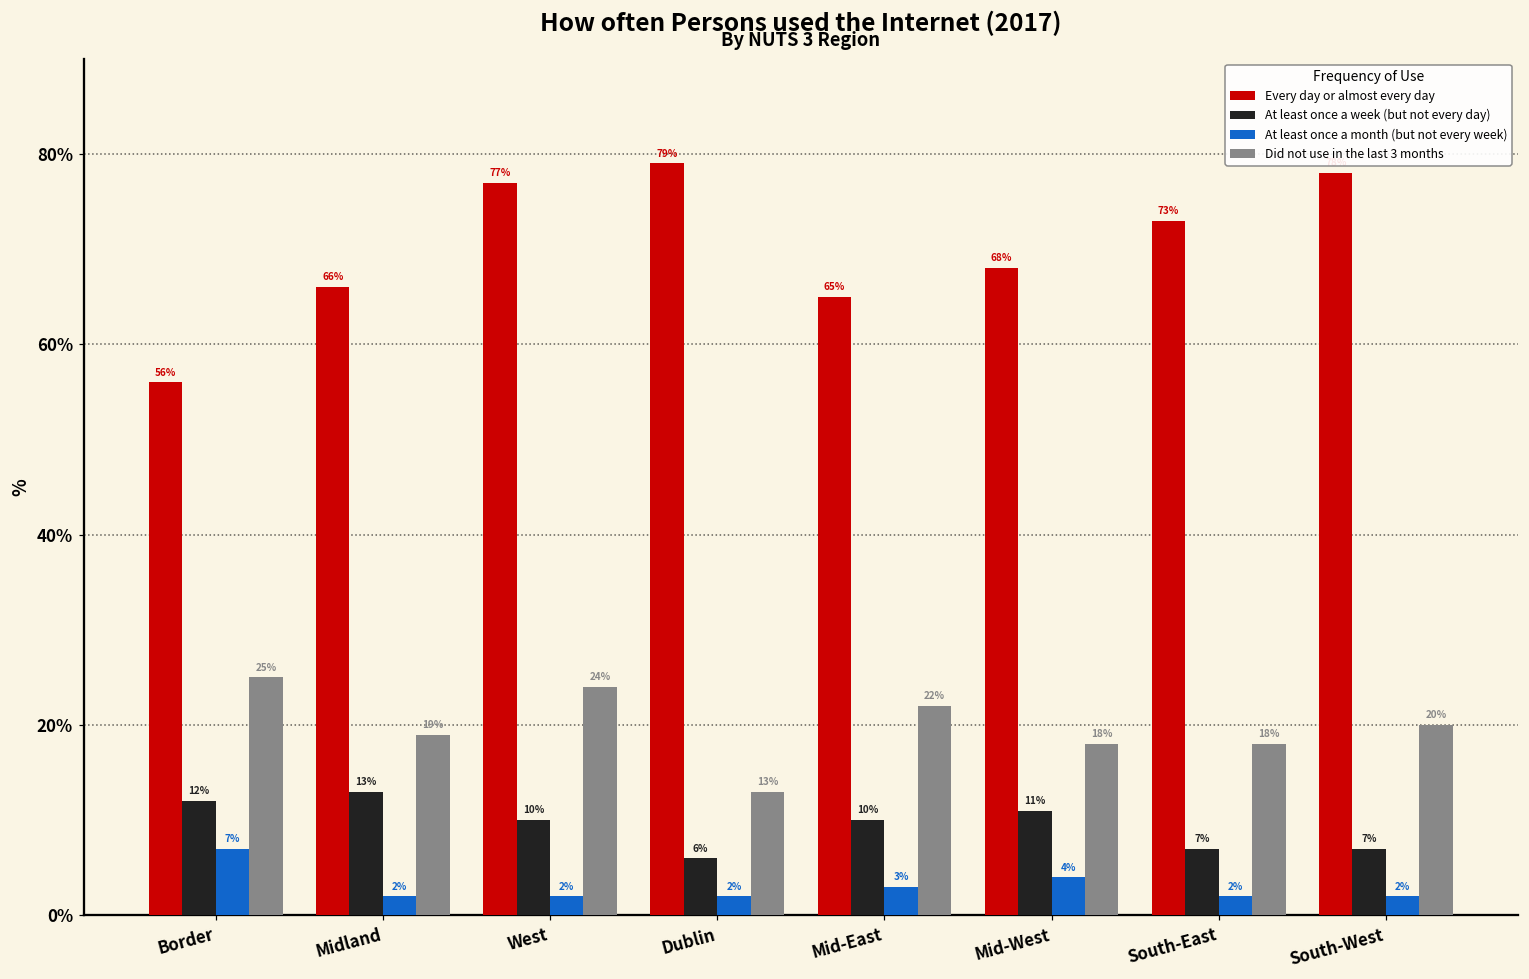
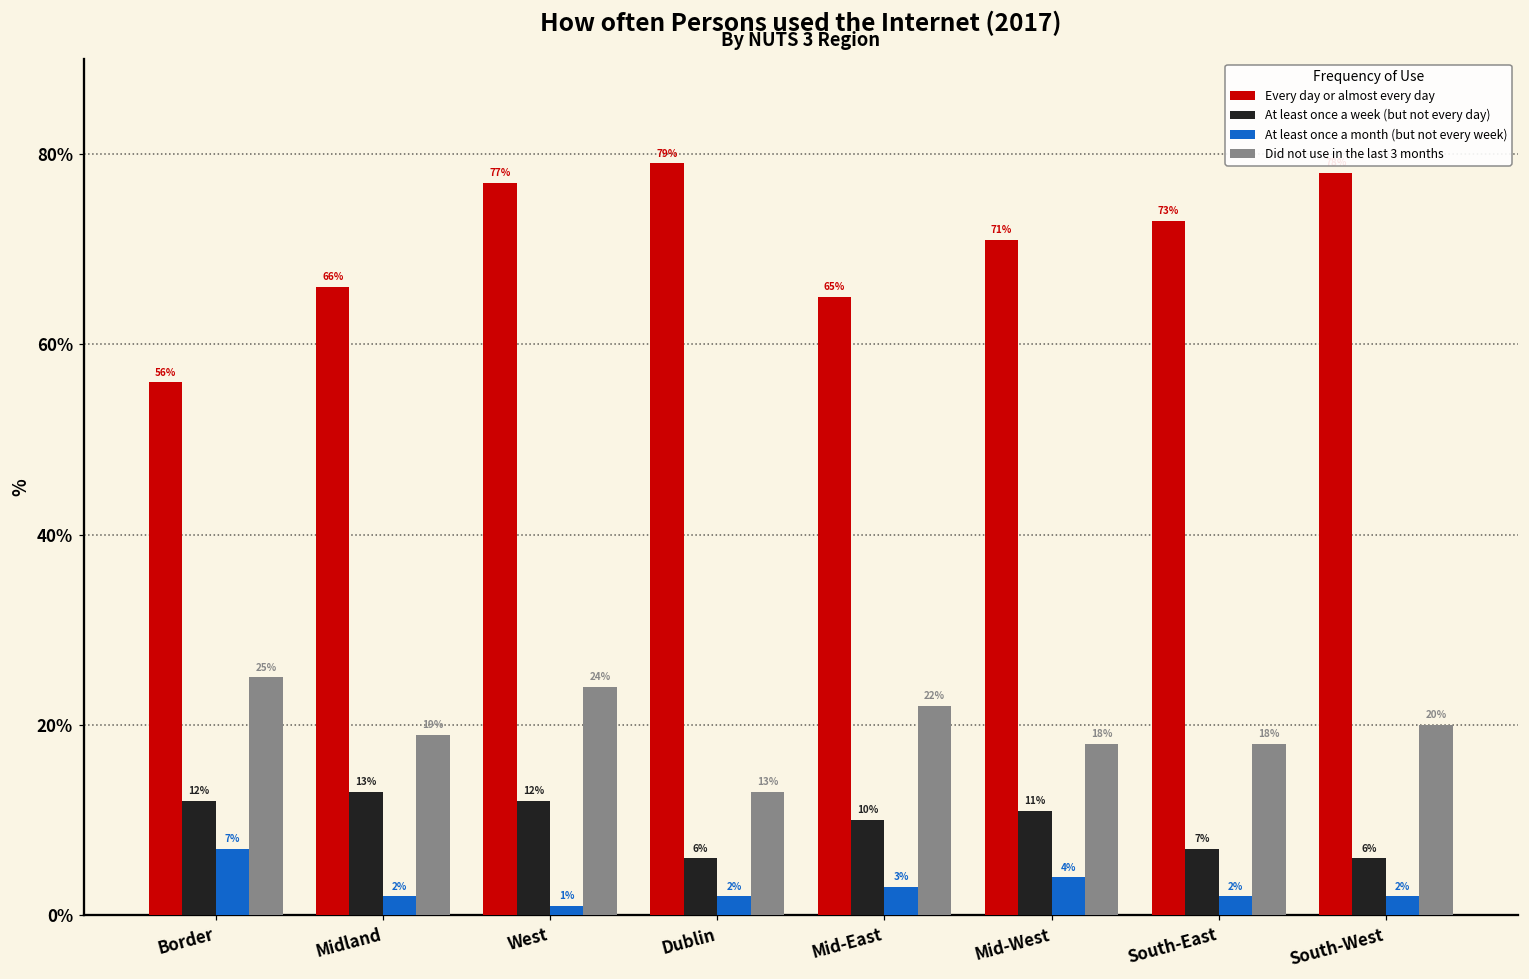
At least once a week (but not every day), West: 10% -> 12%
At least once a month (but not every week), West: 2% -> 1%
Every day or almost every day, Mid-West: 68% -> 71%
At least once a week (but not every day), South-West: 7% -> 6%
